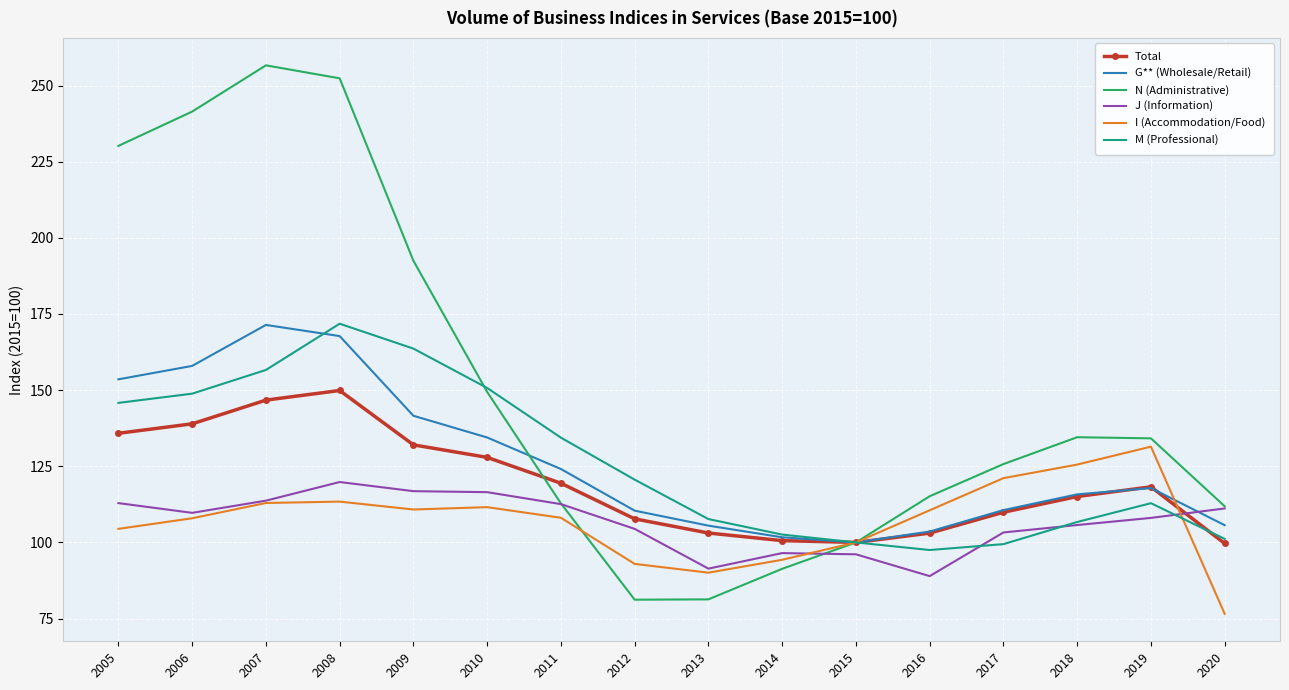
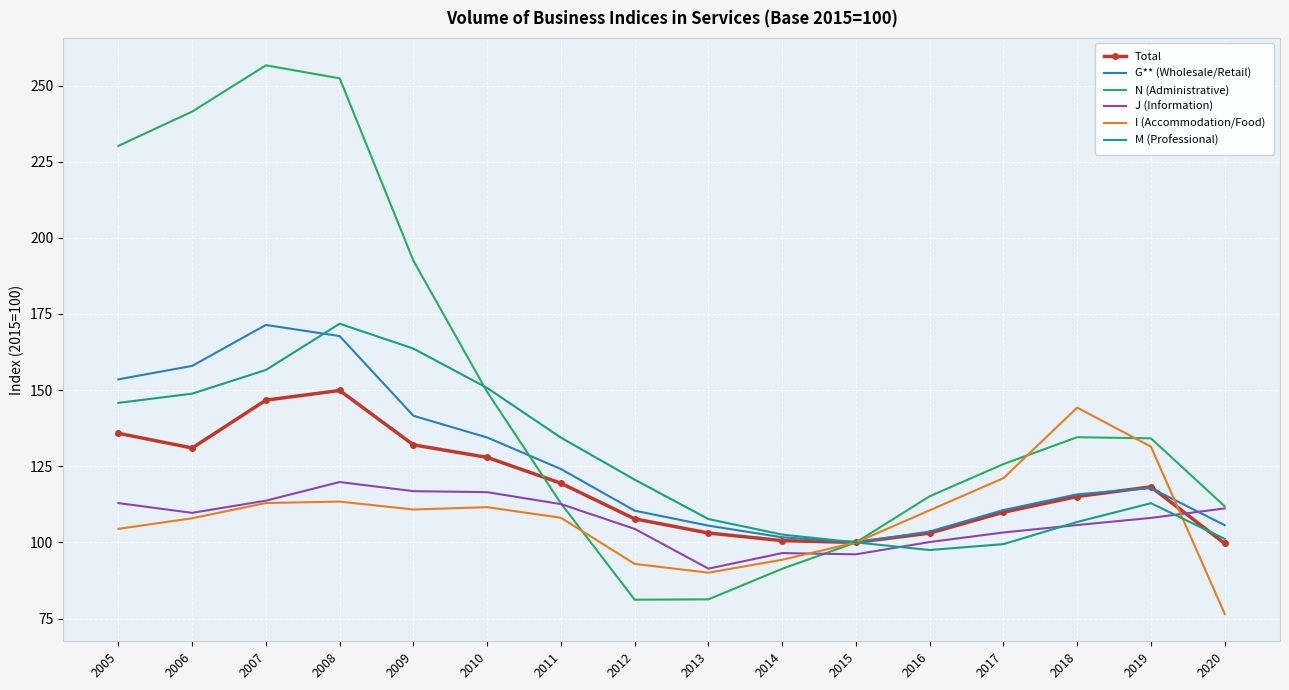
Total, 2006: 139 -> 131
J (Information), 2016: 89 -> 100
I (Accommodation/Food), 2018: 126 -> 144
